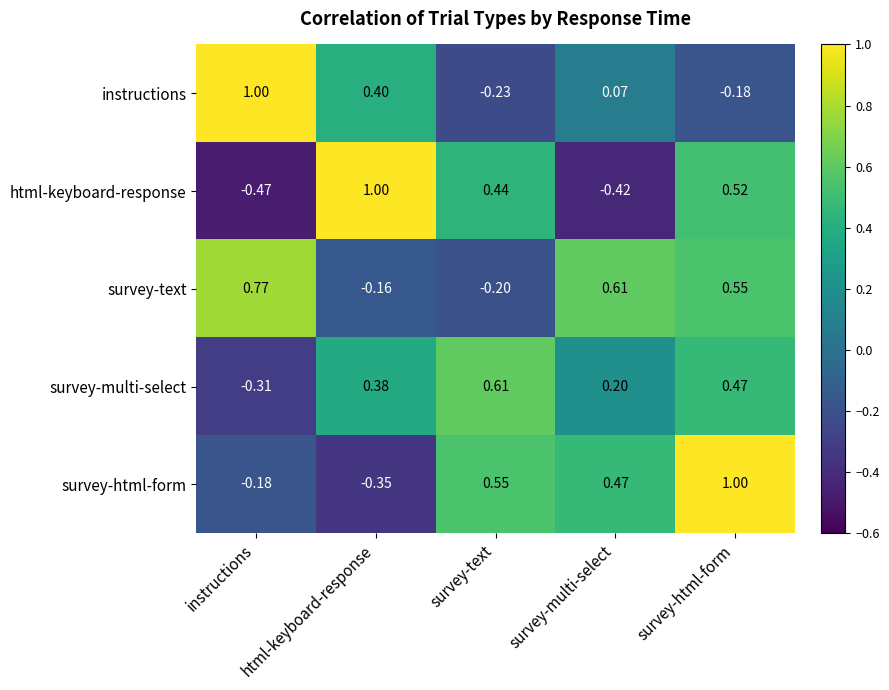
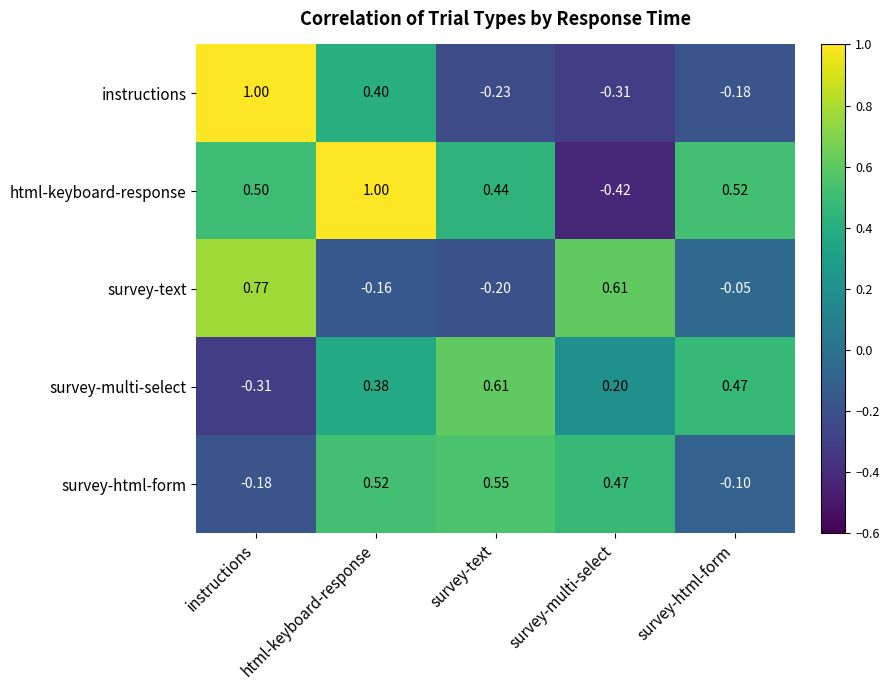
instructions, survey-multi-select: 0.07 -> -0.31
html-keyboard-response, instructions: -0.47 -> 0.50
survey-text, survey-html-form: 0.55 -> -0.05
survey-html-form, html-keyboard-response: -0.35 -> 0.52
survey-html-form, survey-html-form: 1.00 -> -0.10
